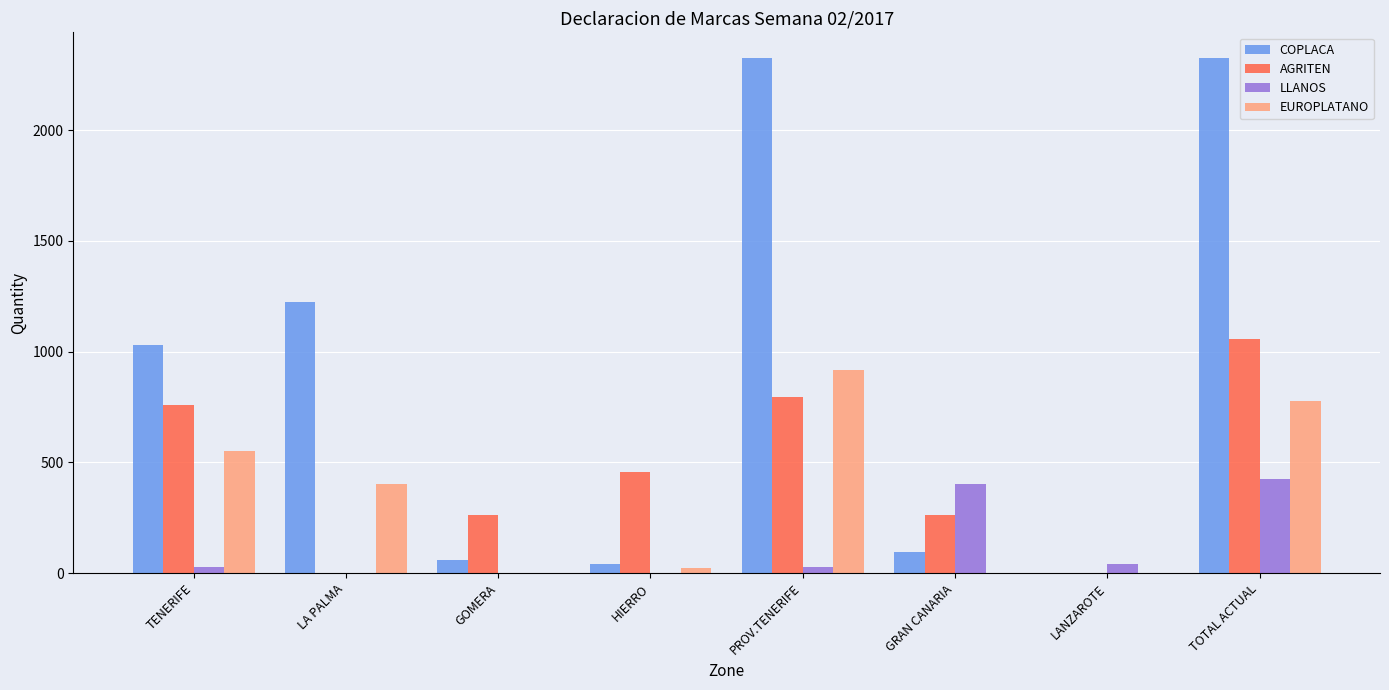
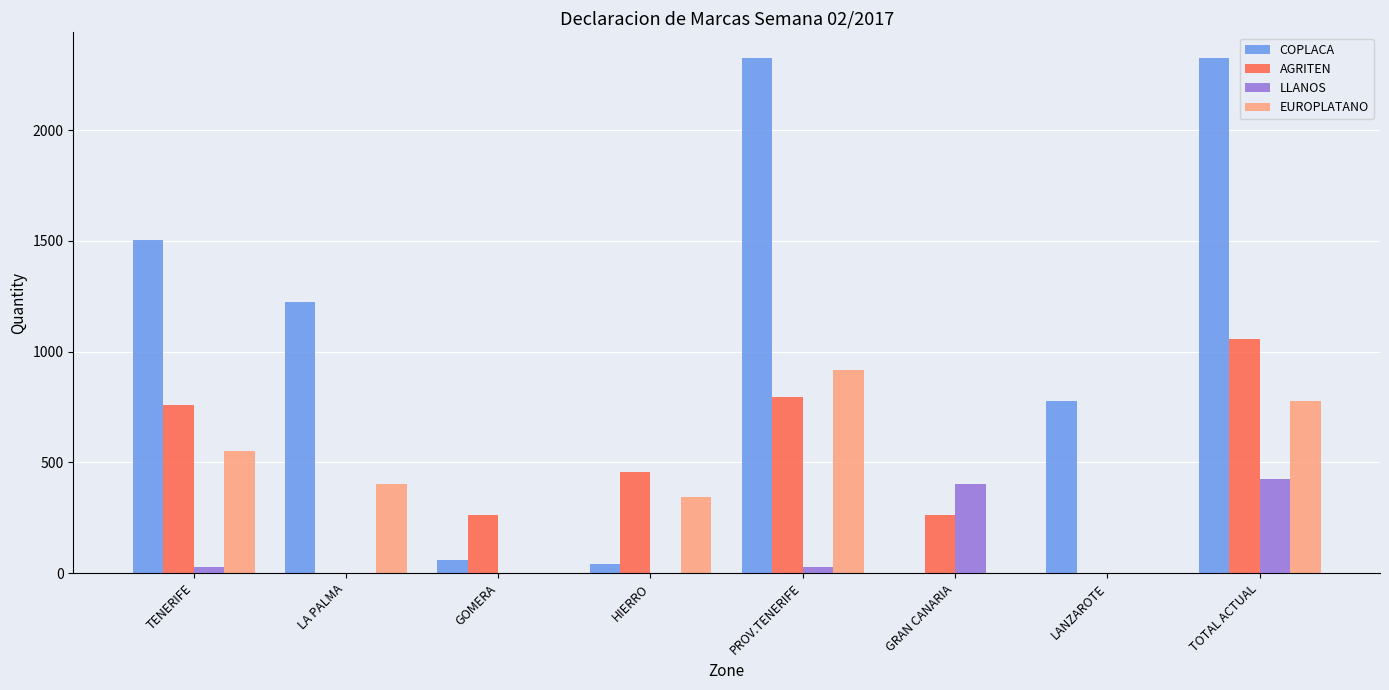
COPLACA, TENERIFE: 1030 -> 1500
EUROPLATANO, HIERRO: 20 -> 350
COPLACA, GRAN CANARIA: 100 -> 0
COPLACA, LANZAROTE: 0 -> 780
LLANOS, LANZAROTE: 40 -> 0
